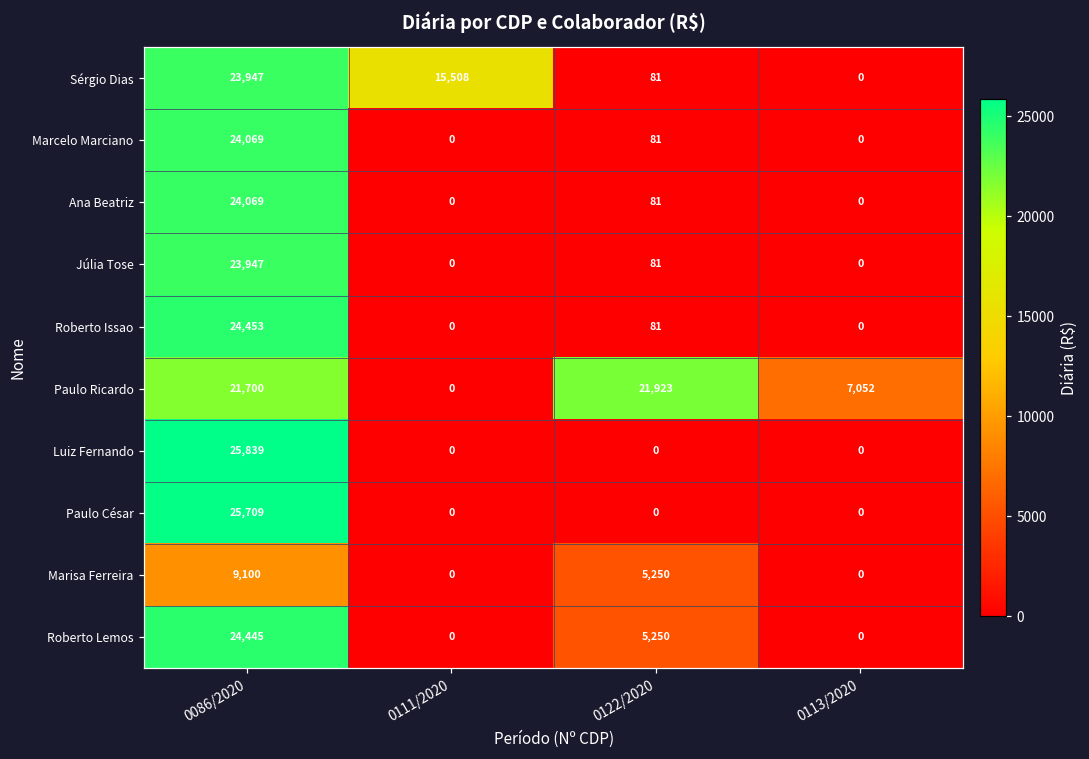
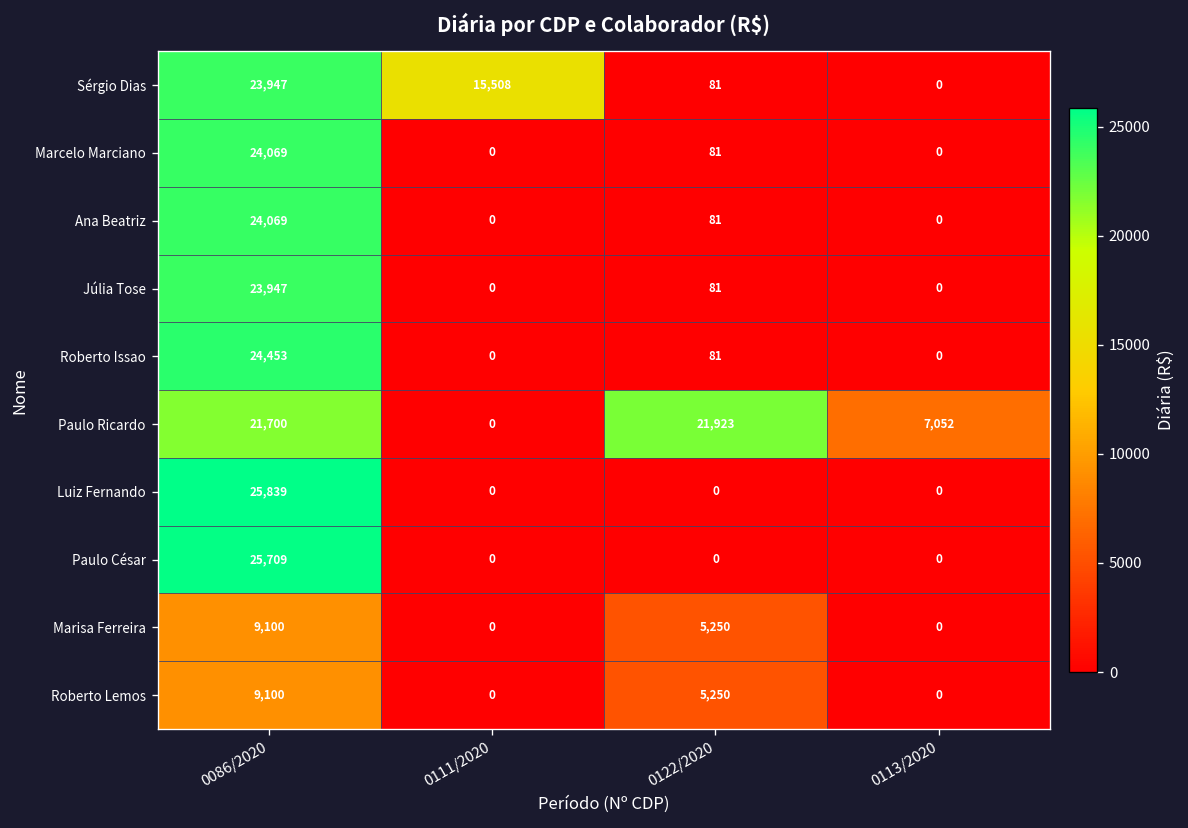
Roberto Lemos, 0086/2020: 24,445 -> 9,100
